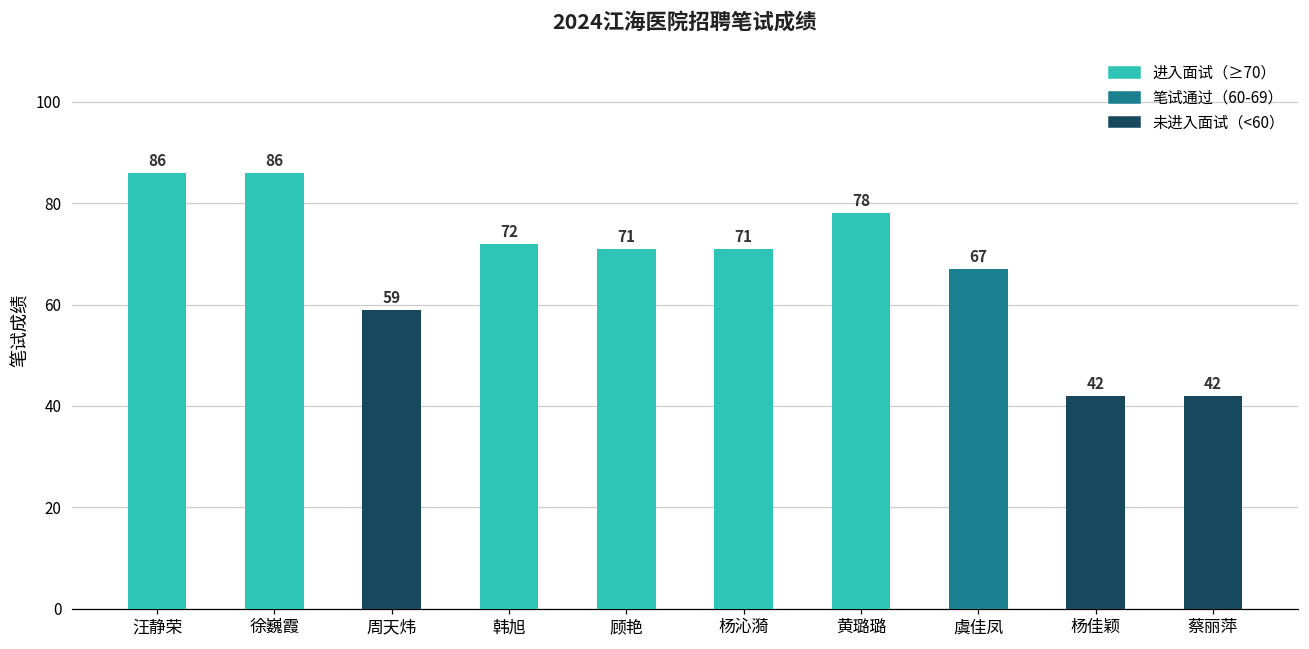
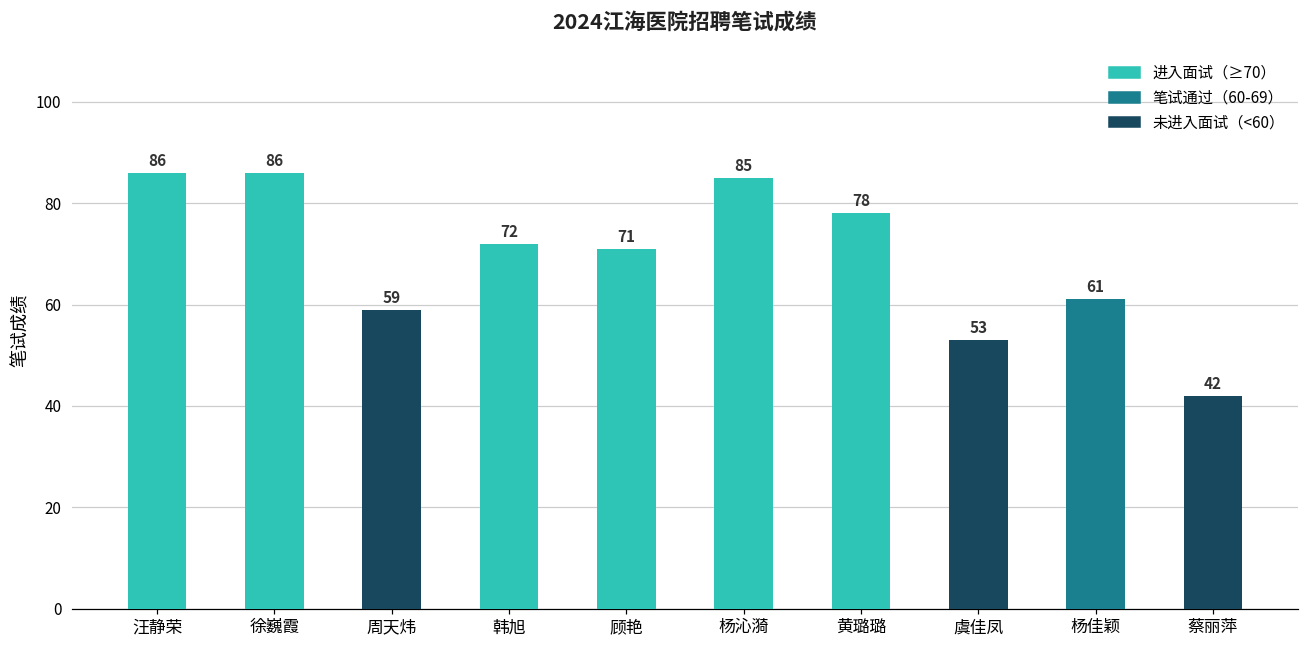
杨沁漪: 71 -> 85
虞佳凤: 67 -> 53
杨佳颖: 42 -> 61
